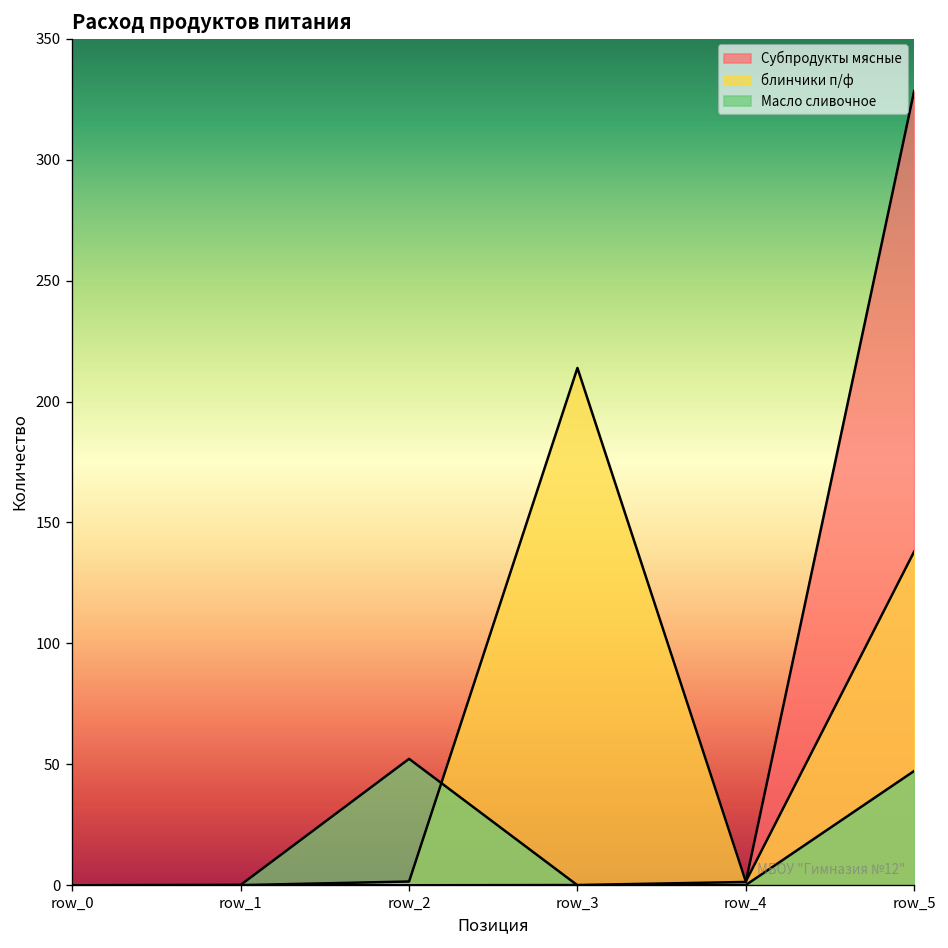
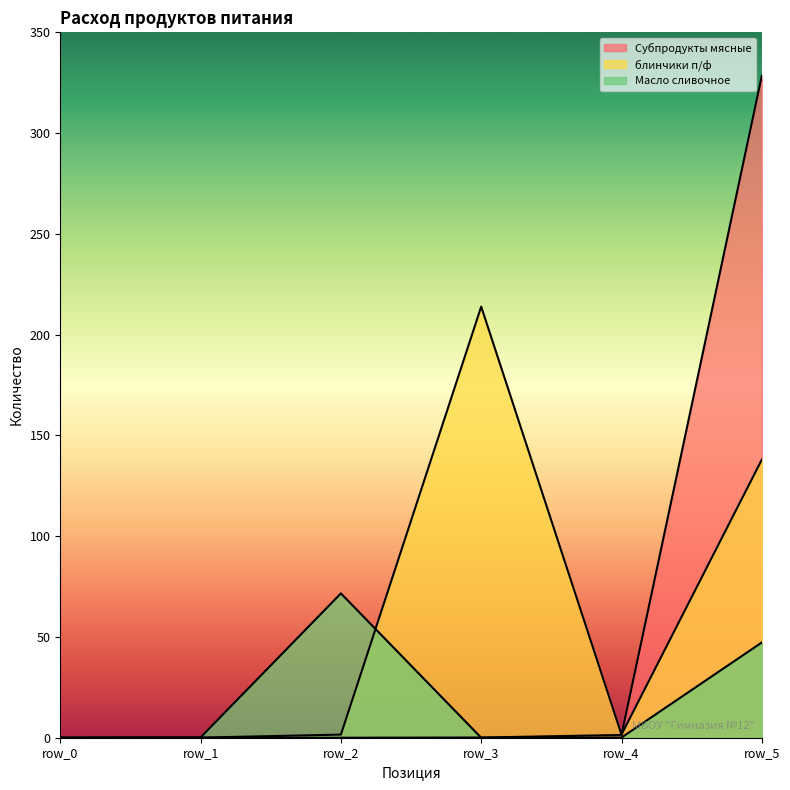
Масло сливочное, row_2: 52 -> 72
